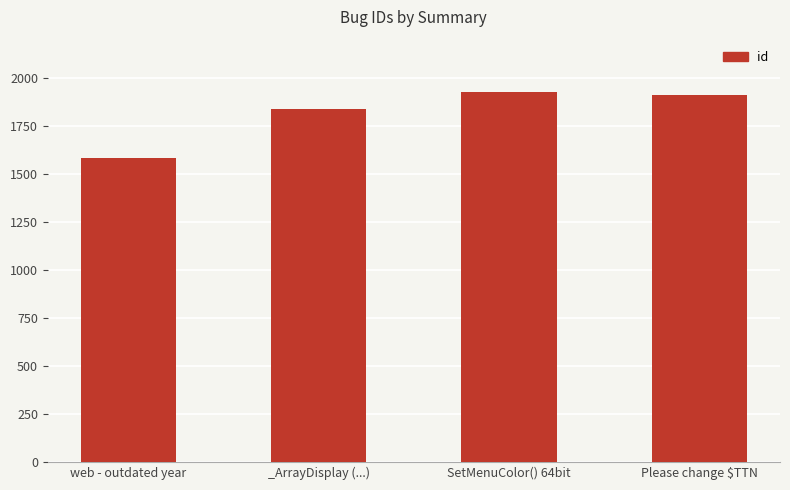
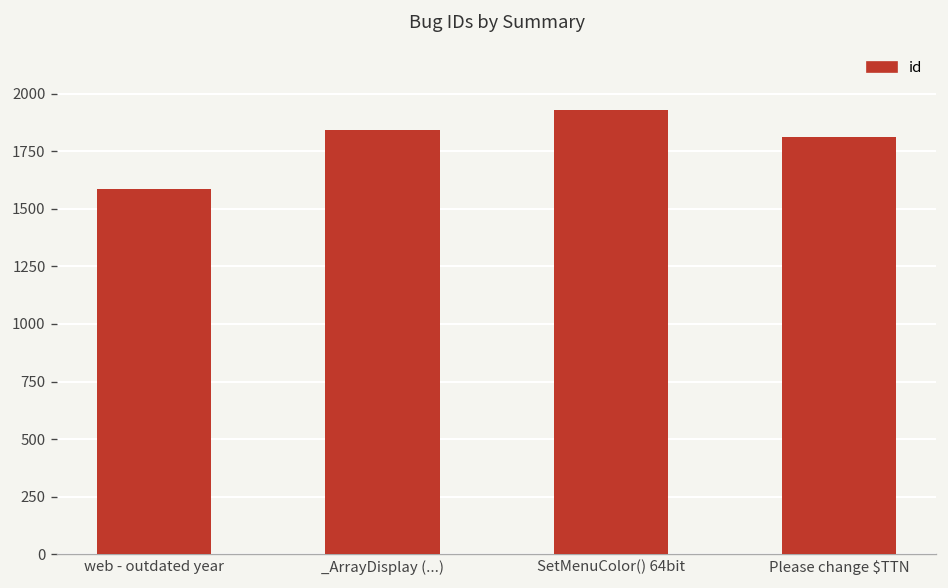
Please change $TTN: 1910 -> 1810
